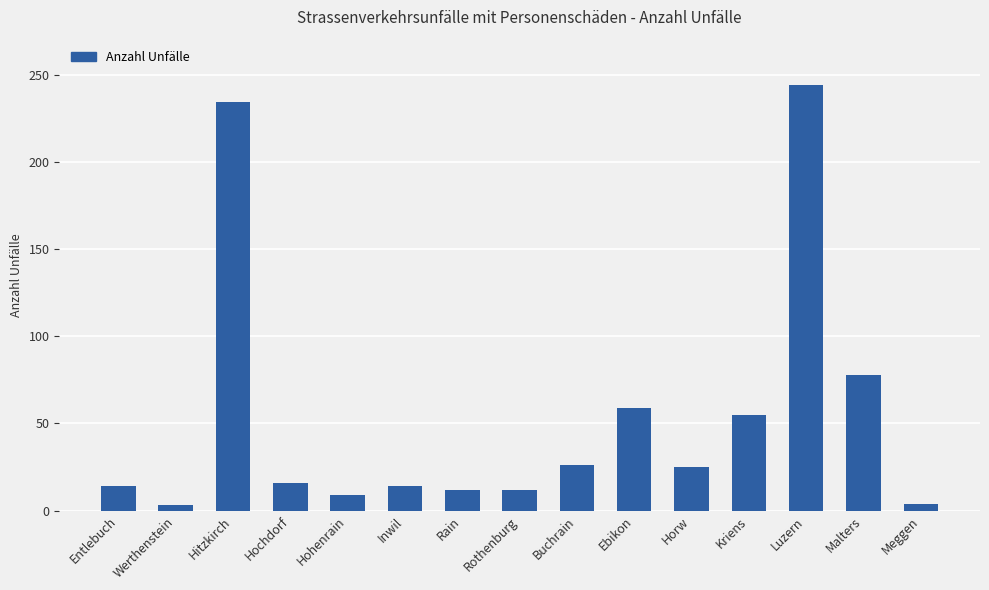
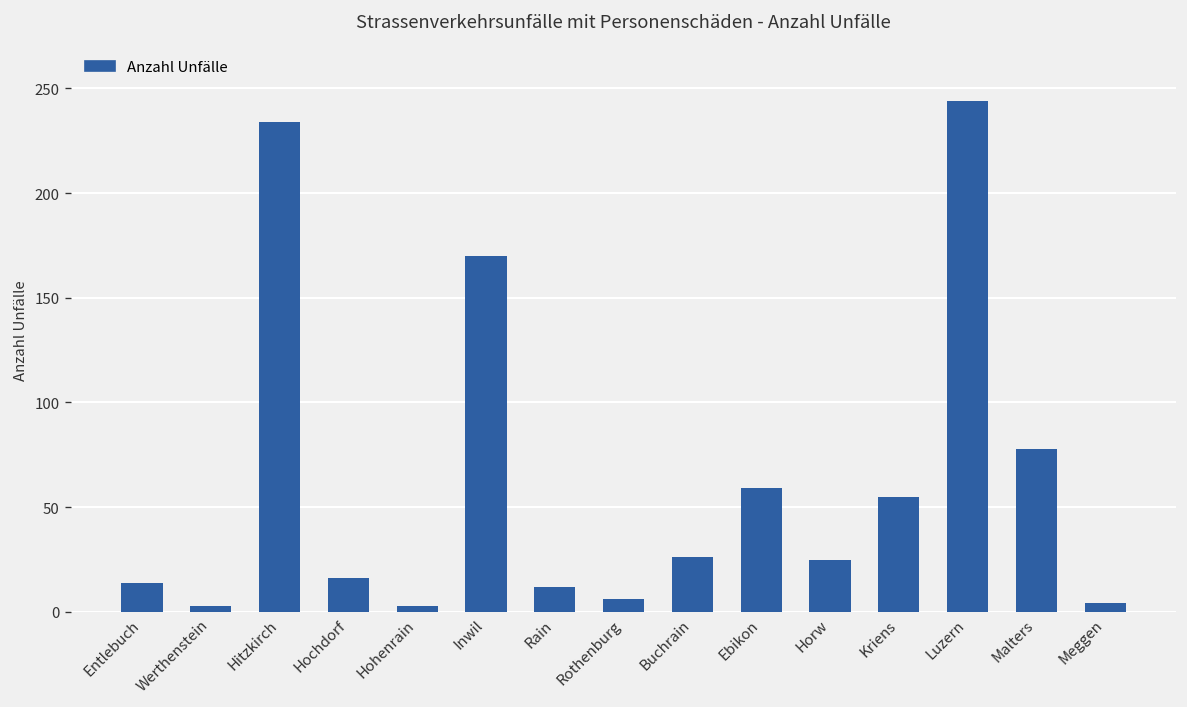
Hohenrain: 9 -> 3
Inwil: 14 -> 170
Rothenburg: 12 -> 6
